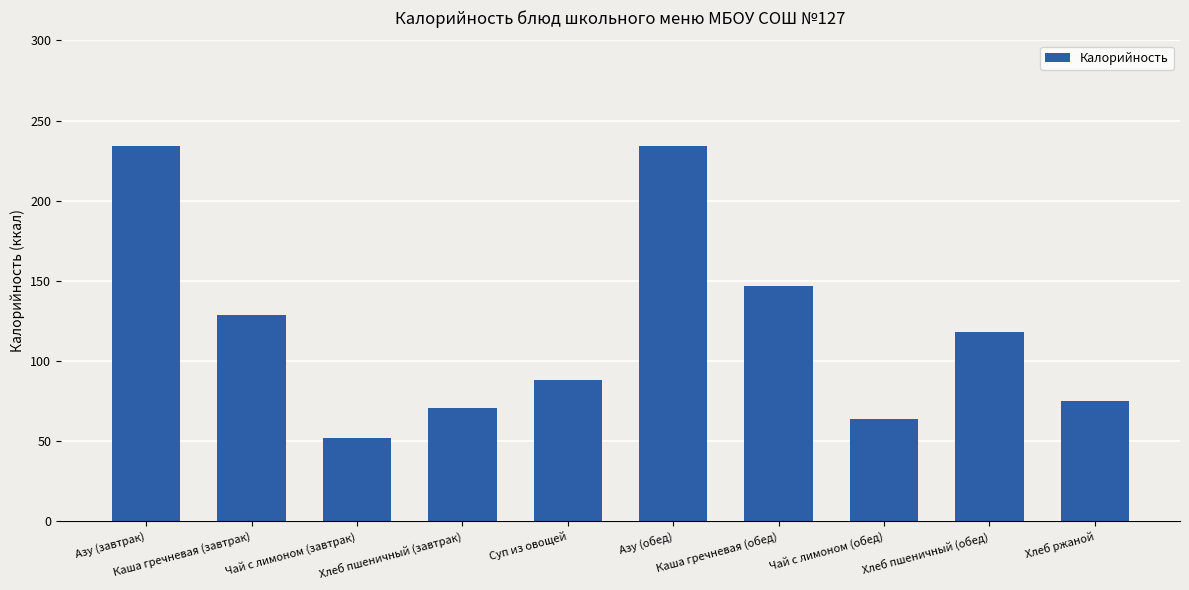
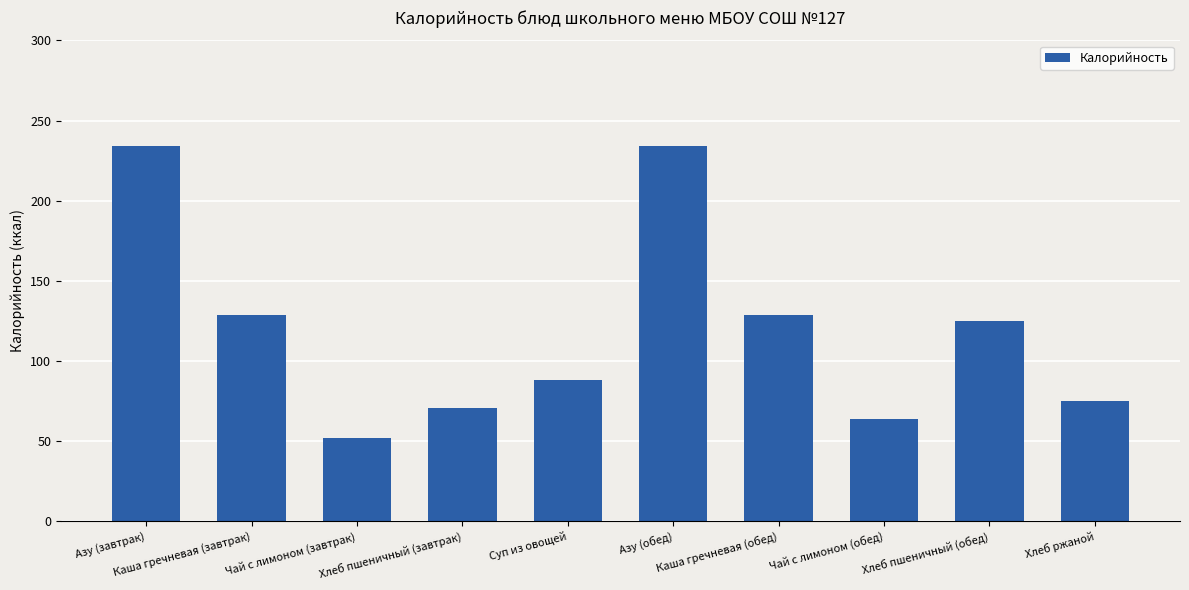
Каша гречневая (обед): 147 -> 129
Хлеб пшеничный (обед): 118 -> 125
